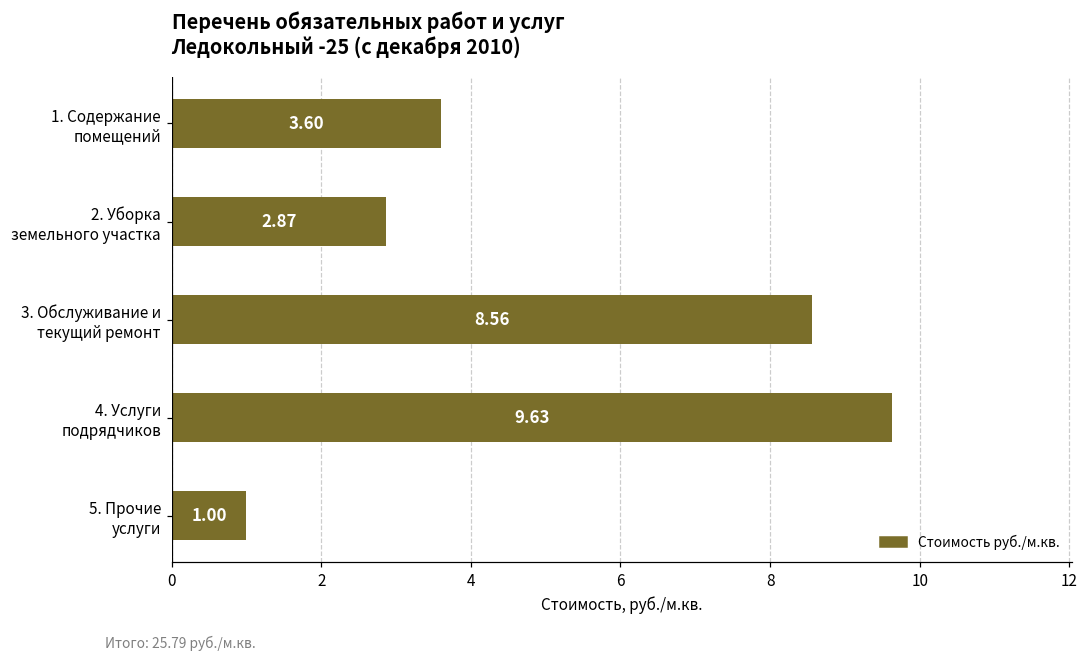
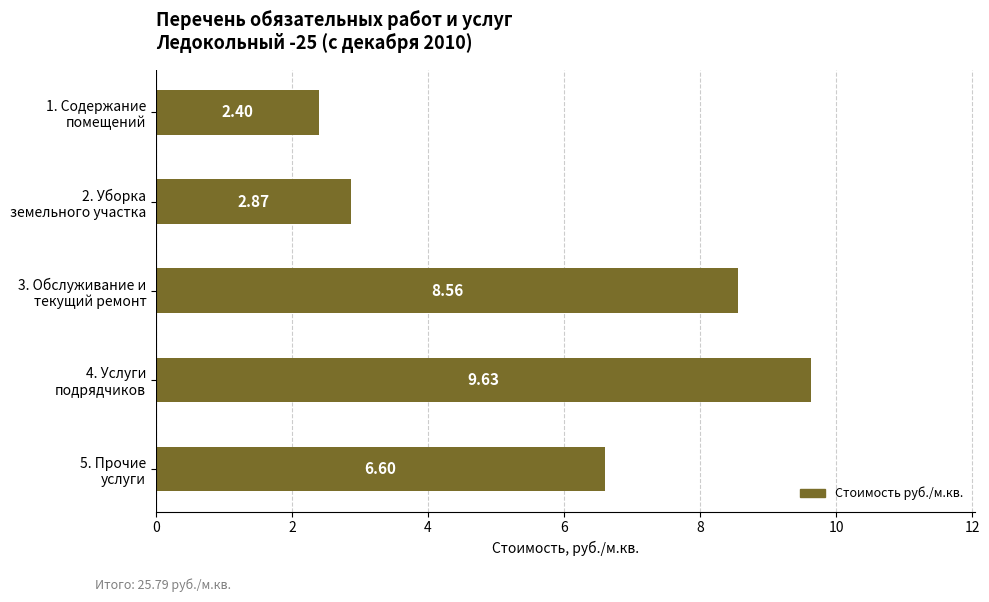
1. Содержание помещений: 3.60 -> 2.40
5. Прочие услуги: 1.00 -> 6.60
